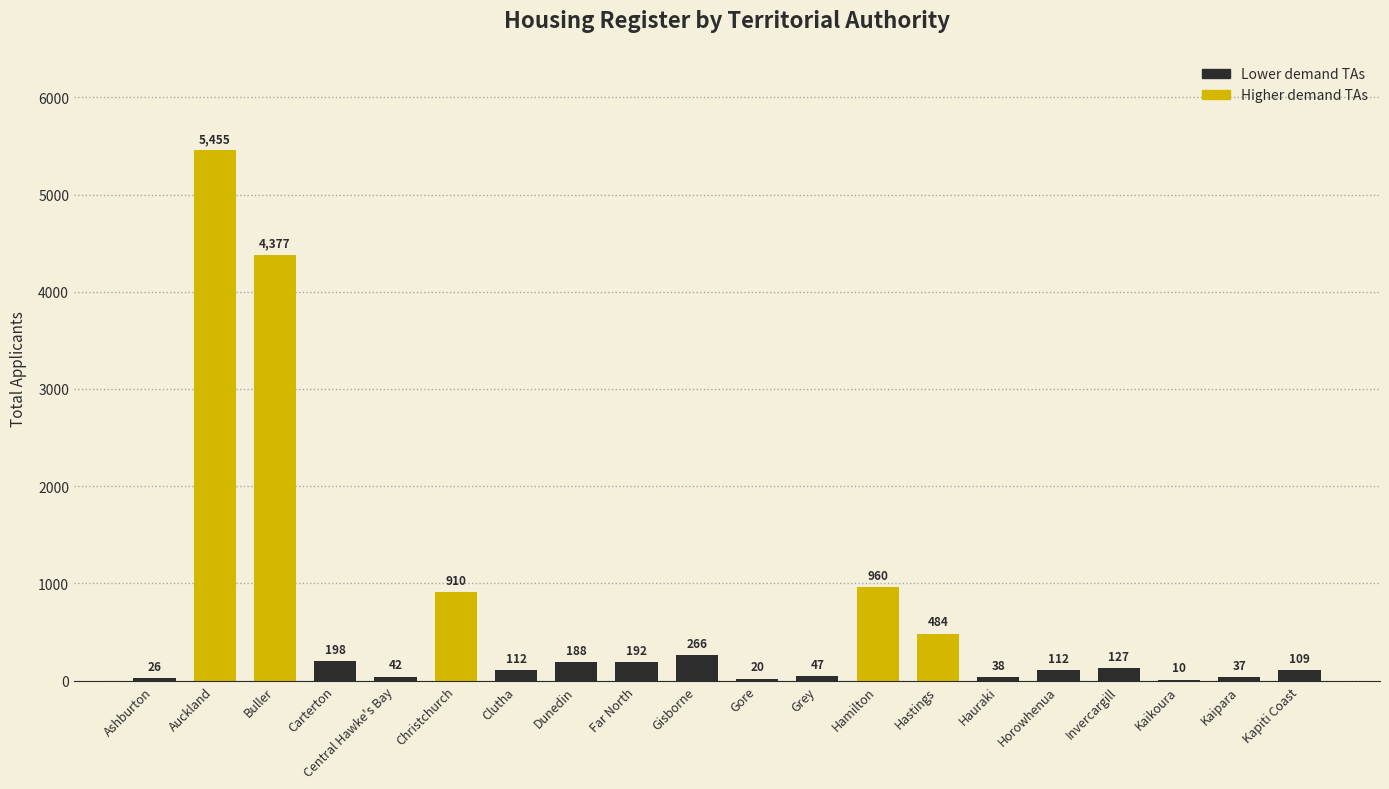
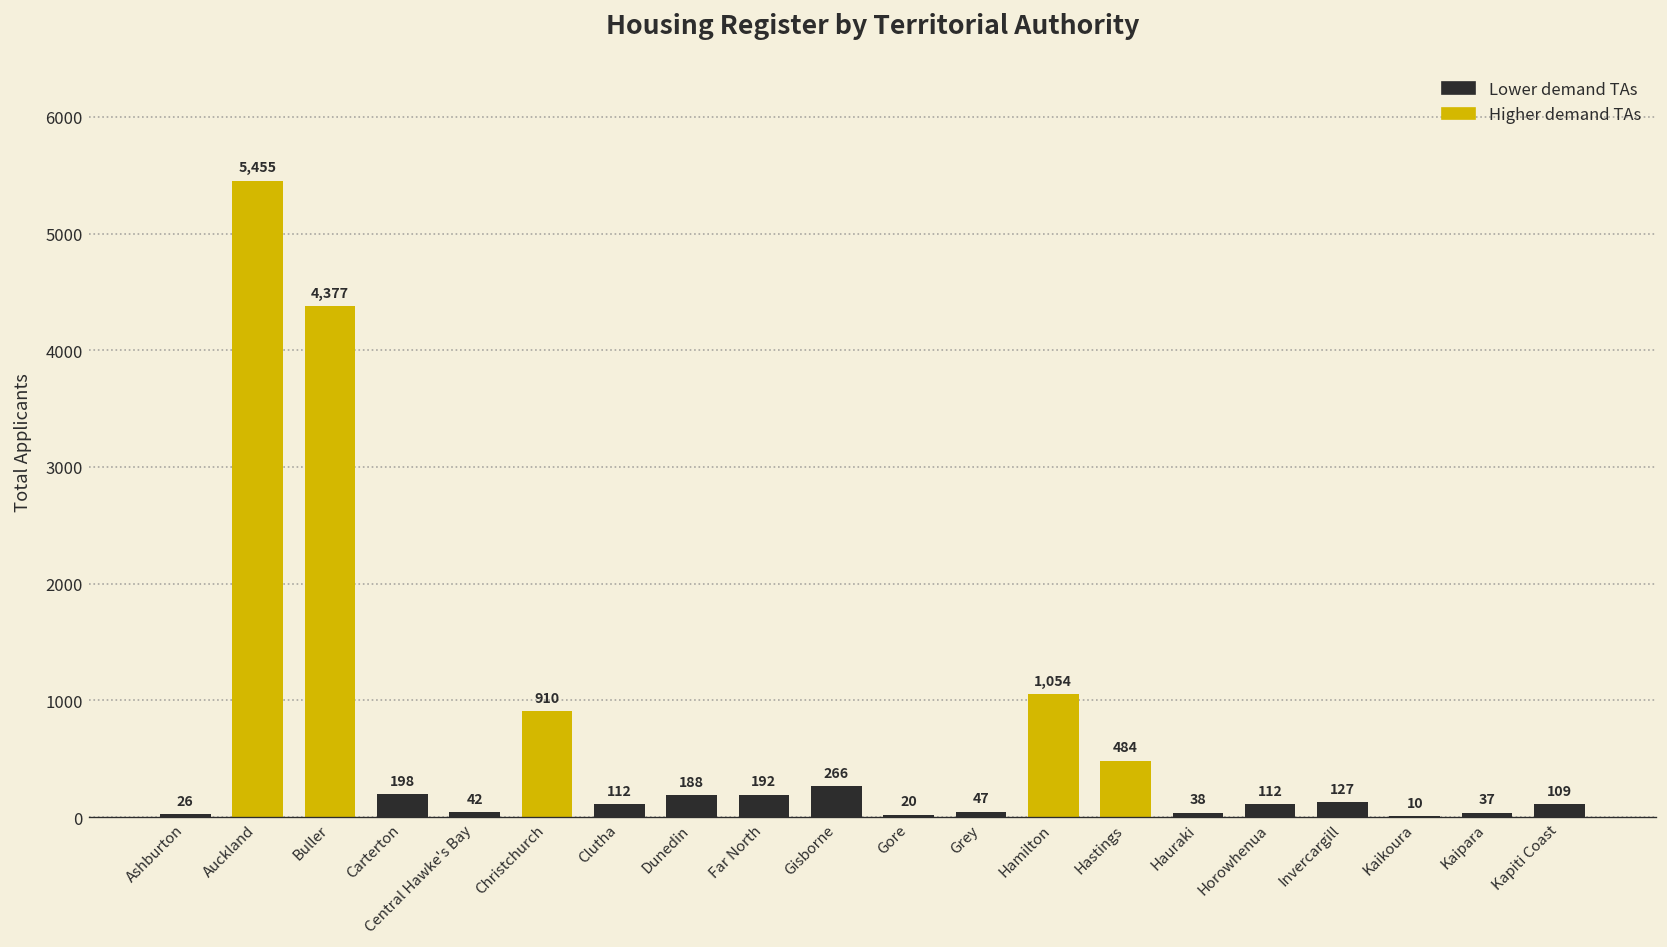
Hamilton: 960 -> 1,054
